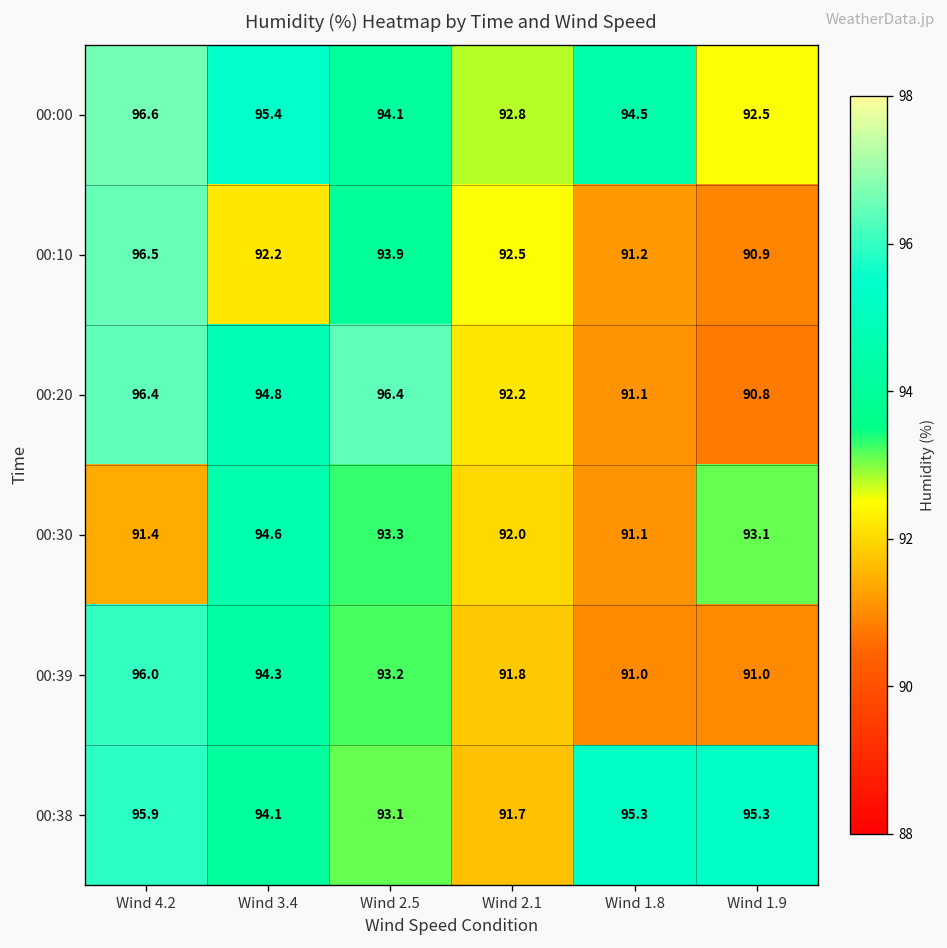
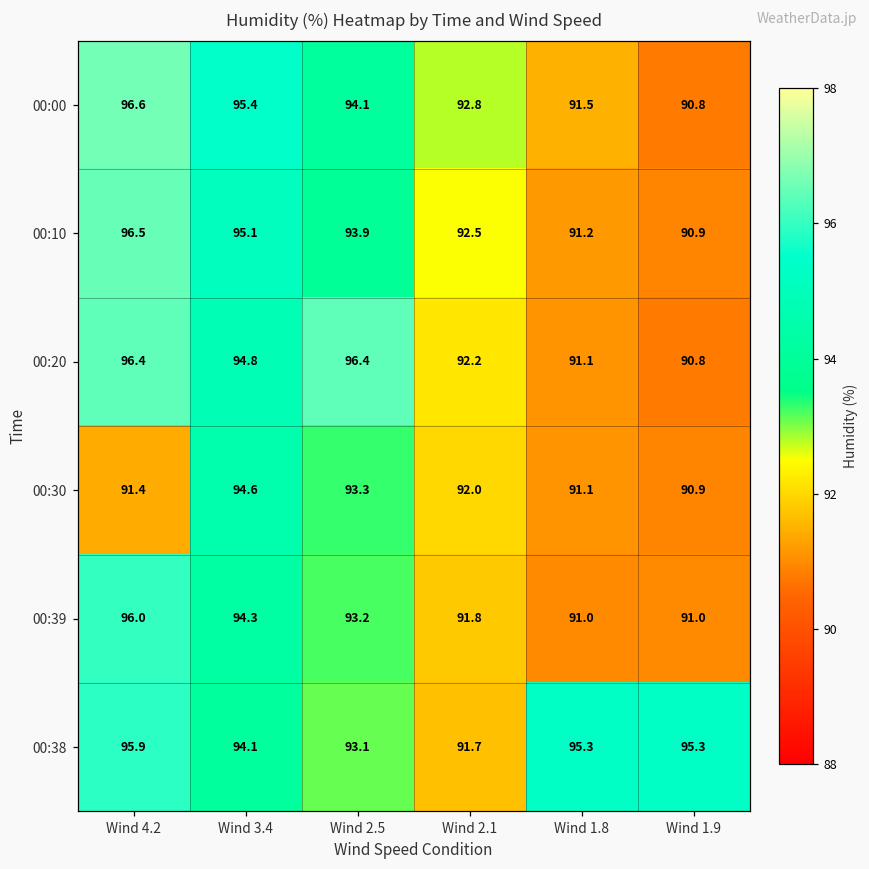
00:00, Wind 1.8: 94.5 -> 91.5
00:00, Wind 1.9: 92.5 -> 90.8
00:10, Wind 3.4: 92.2 -> 95.1
00:30, Wind 1.9: 93.1 -> 90.9
